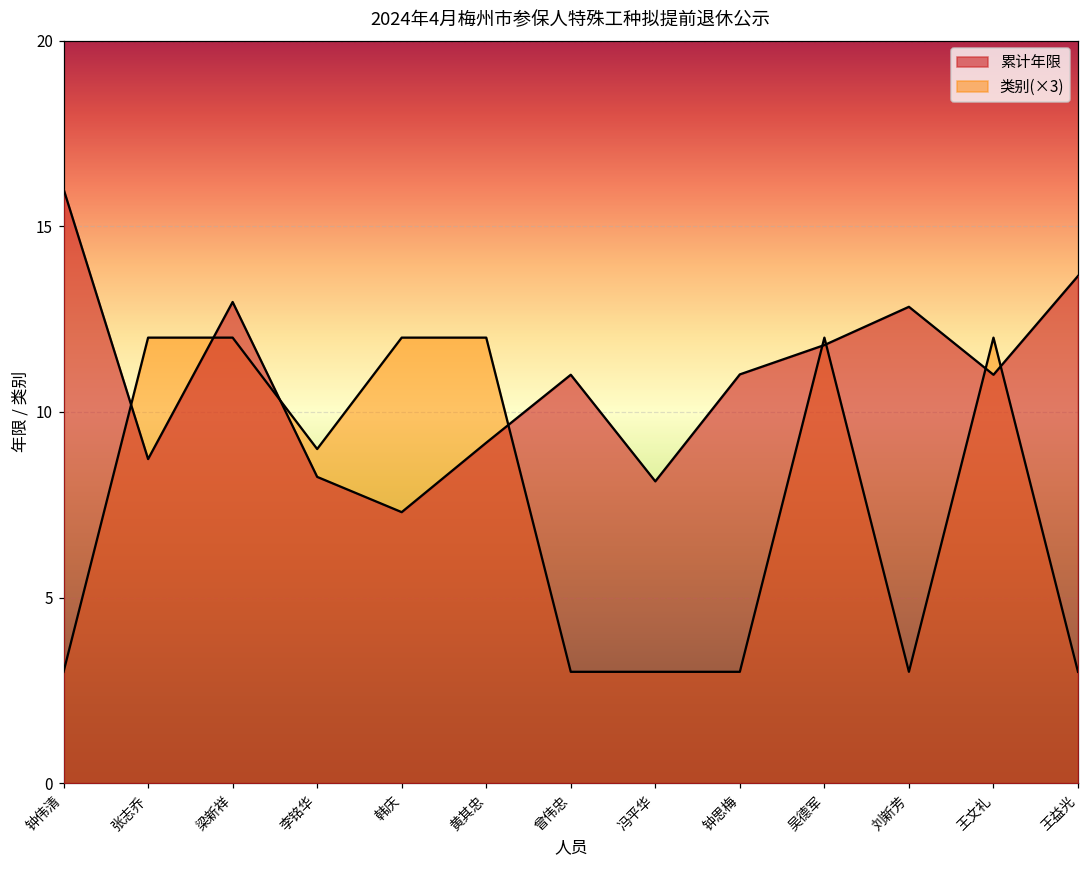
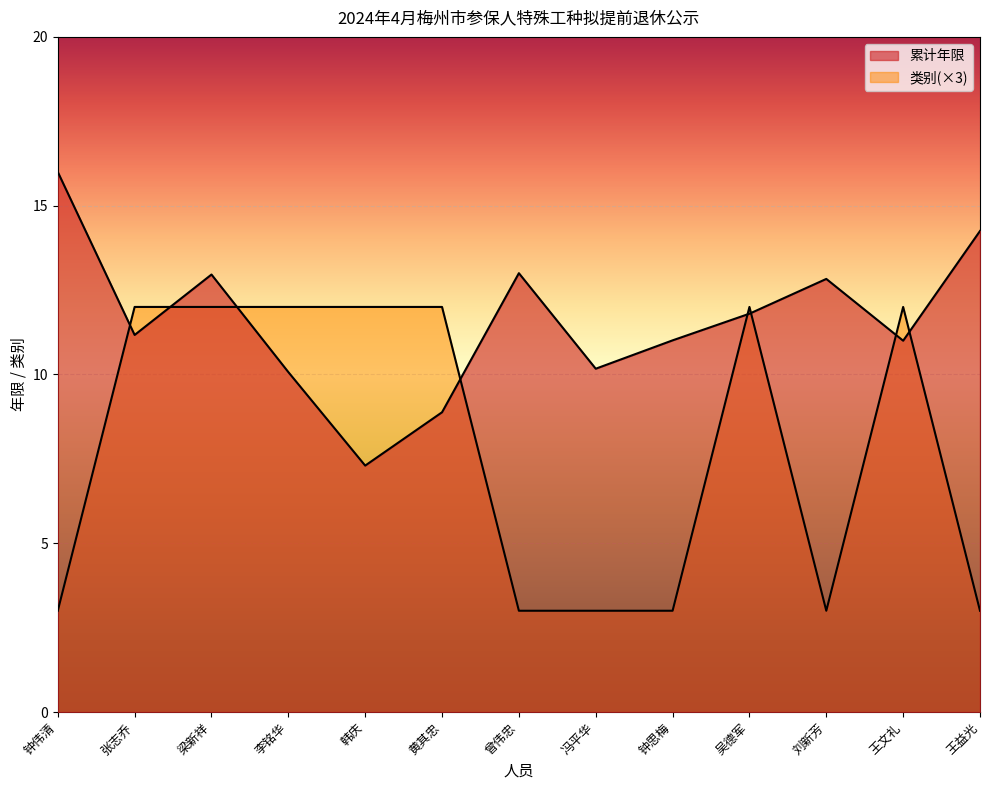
累计年限, 张志乔: 8.7 -> 11.2
累计年限, 李铭华: 8.3 -> 10.1
类别(×3), 李铭华: 9.0 -> 12.0
累计年限, 黄其忠: 9.2 -> 8.9
累计年限, 曾伟忠: 11 -> 13
累计年限, 冯平华: 8.1 -> 10.2
累计年限, 王益光: 13.7 -> 14.3
